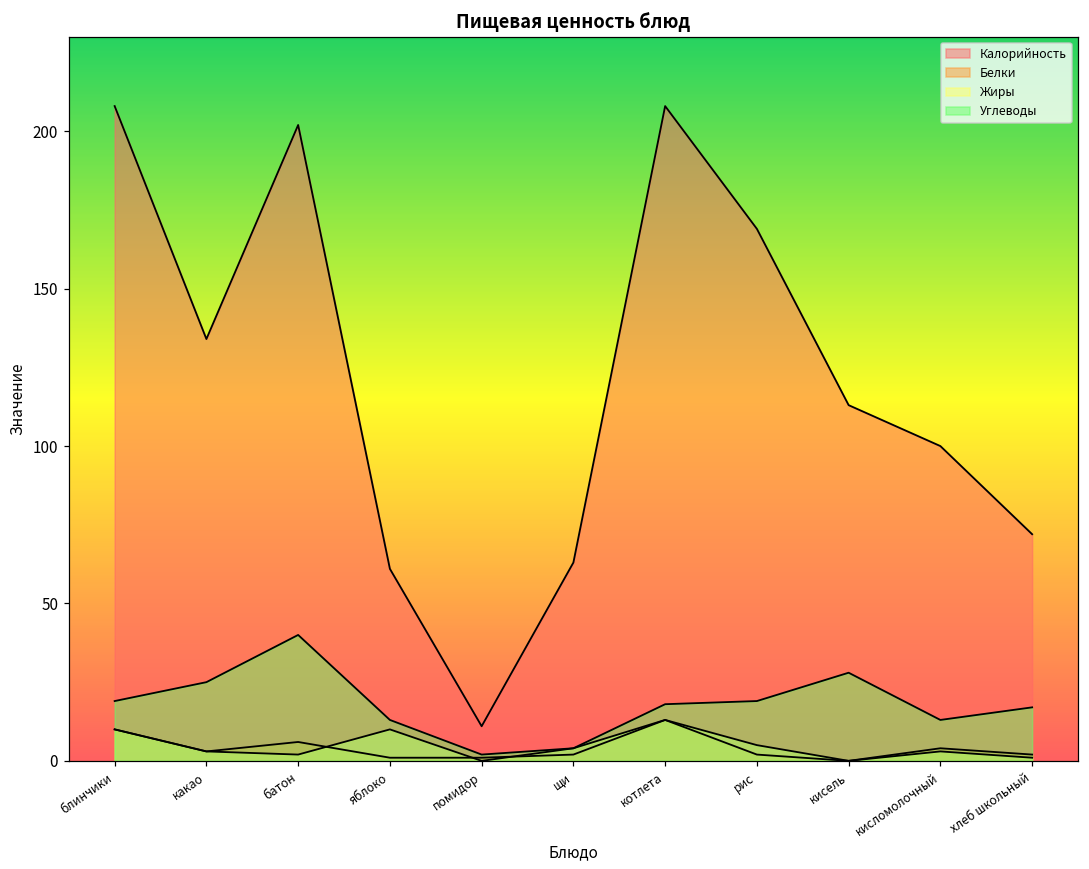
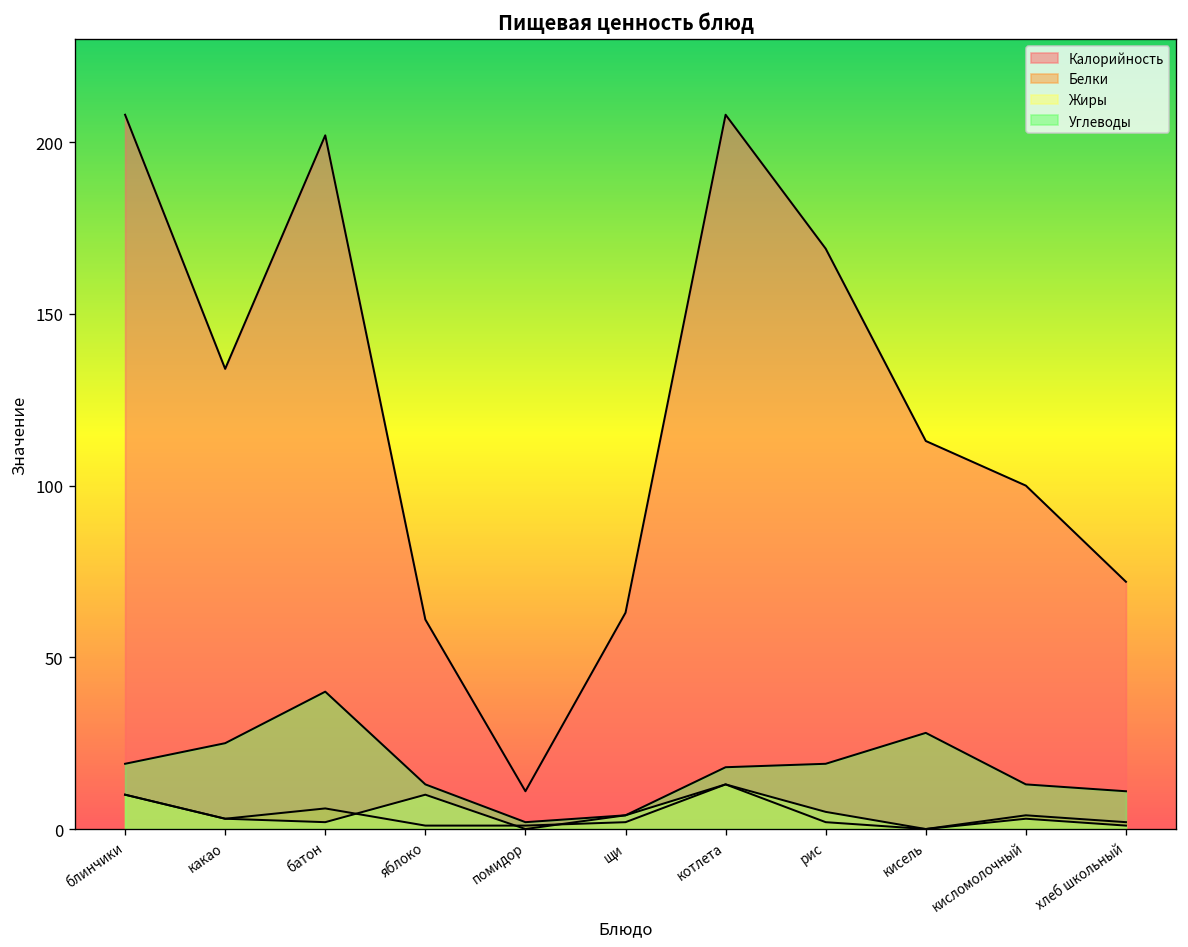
Углеводы, хлеб школьный: 17 -> 11
